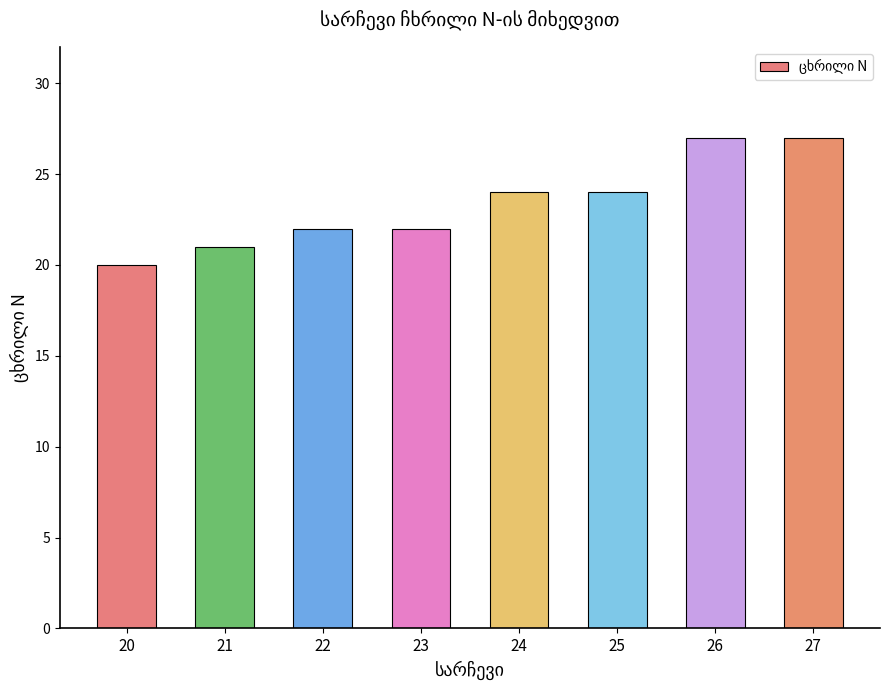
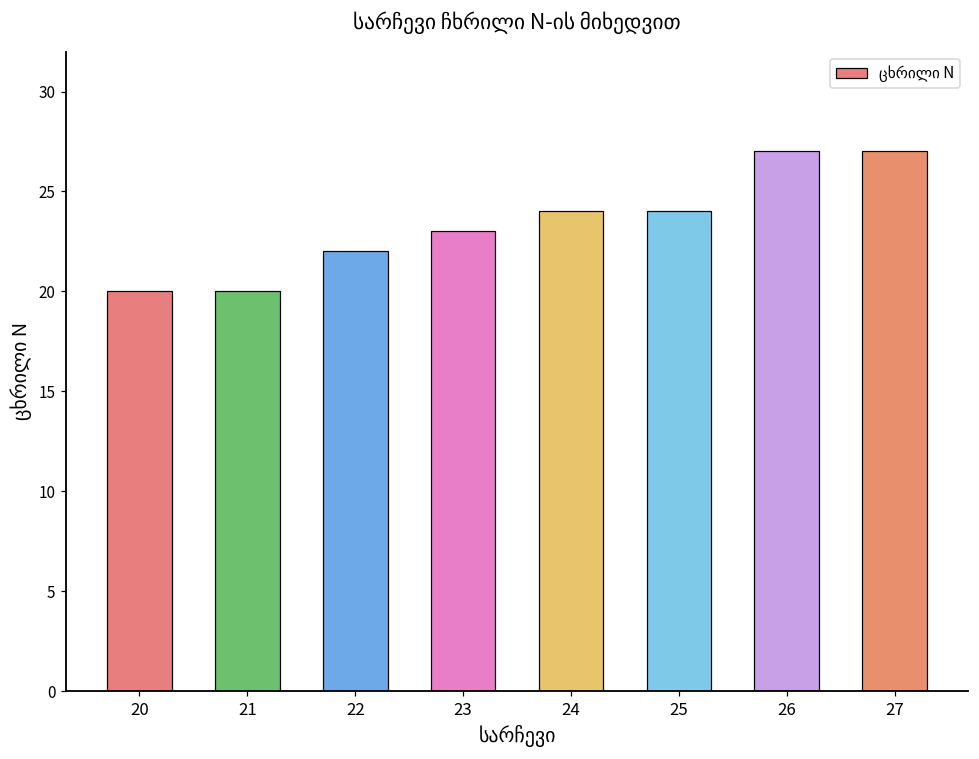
21: 21 -> 20
23: 22 -> 23
